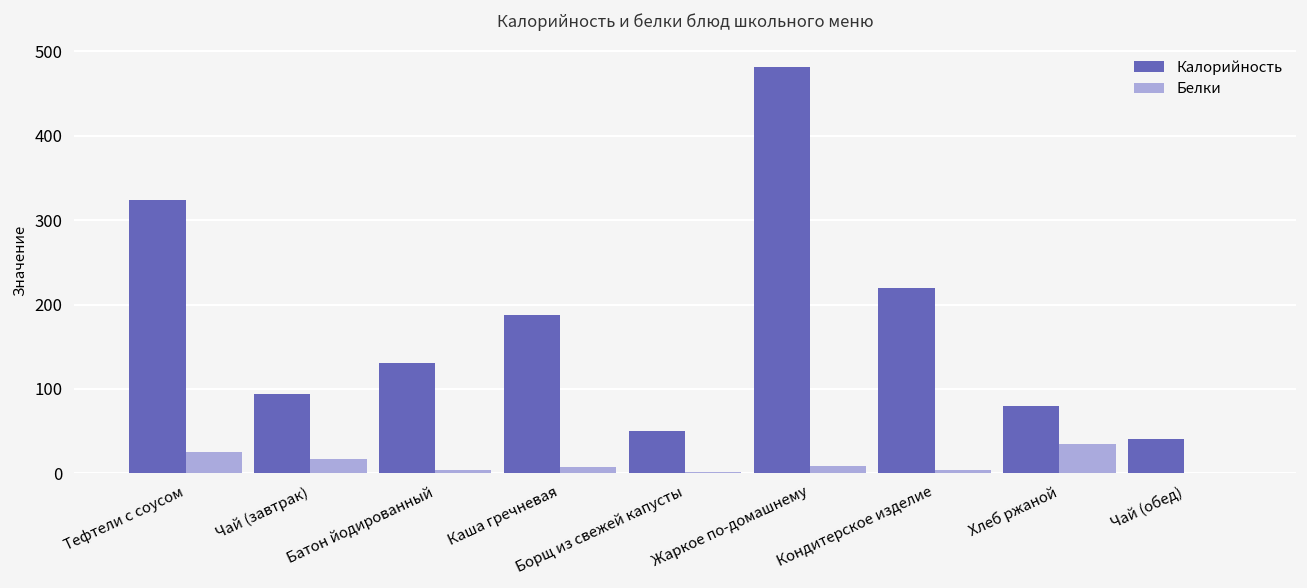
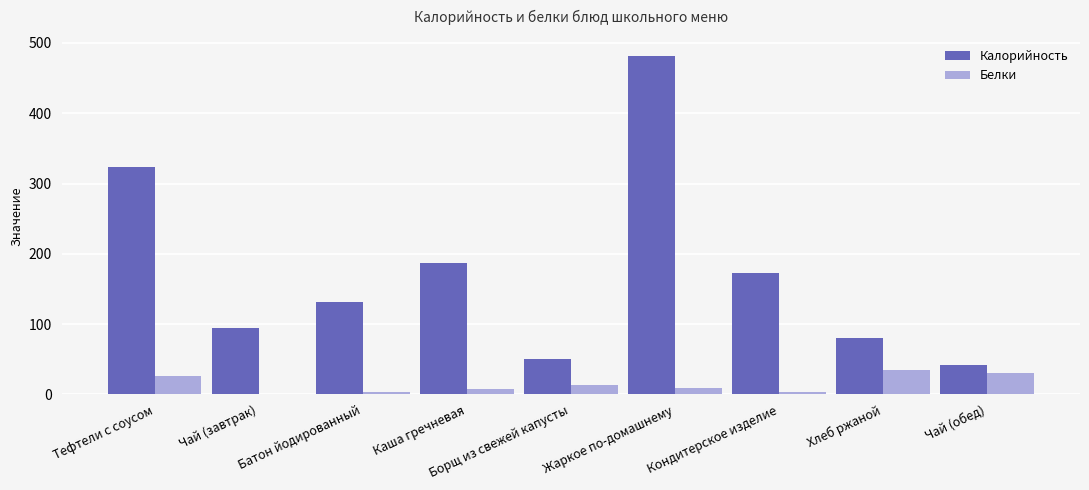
Белки, Чай (завтрак): 20 -> 0
Белки, Борщ из свежей капусты: 0 -> 10
Калорийность, Кондитерское изделие: 220 -> 170
Белки, Чай (обед): 0 -> 30
